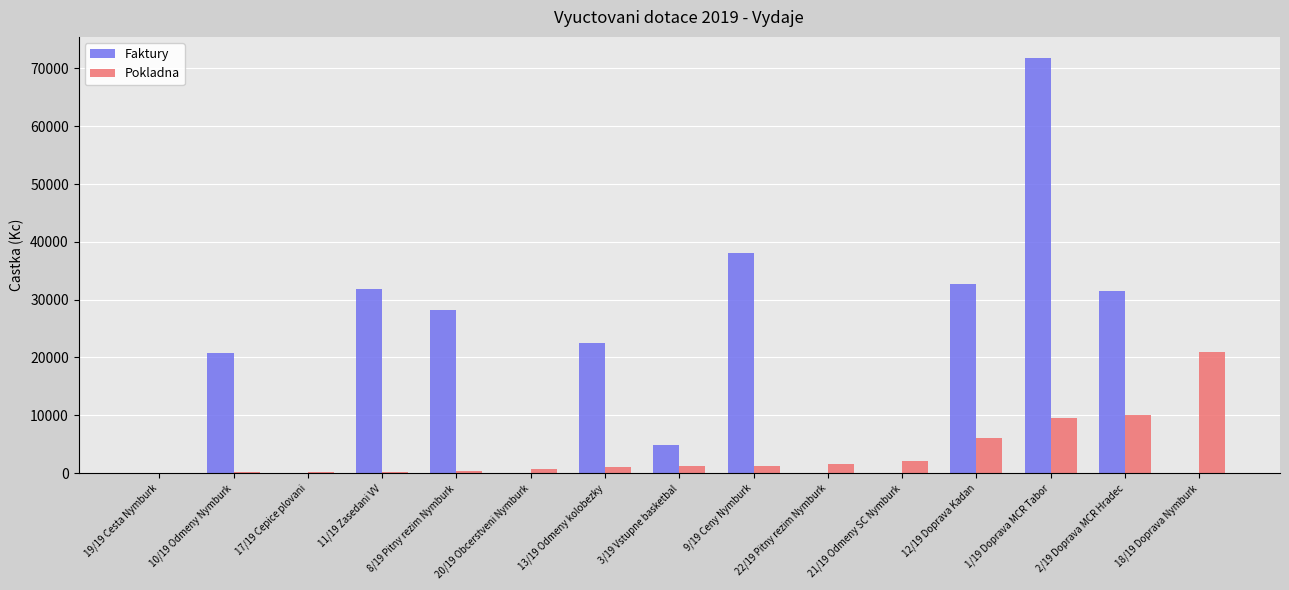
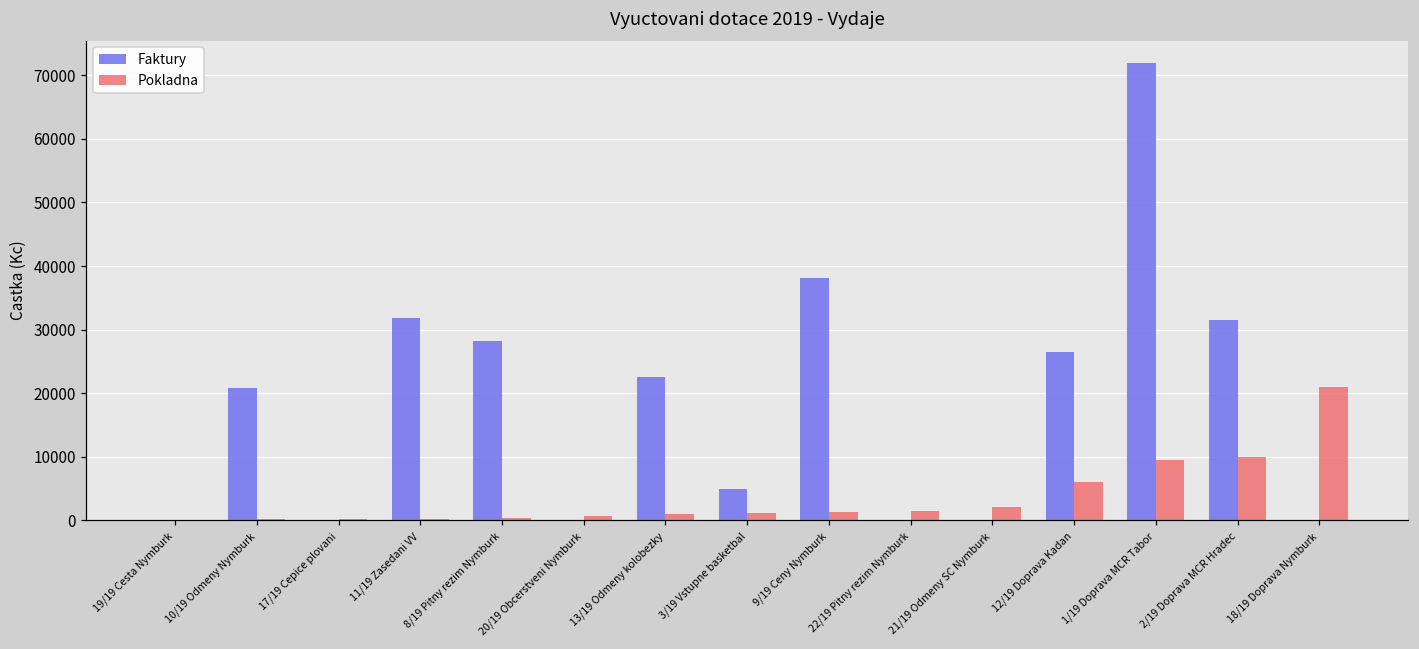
Faktury, 12/19 Doprava Kadan: 33000 -> 27000
